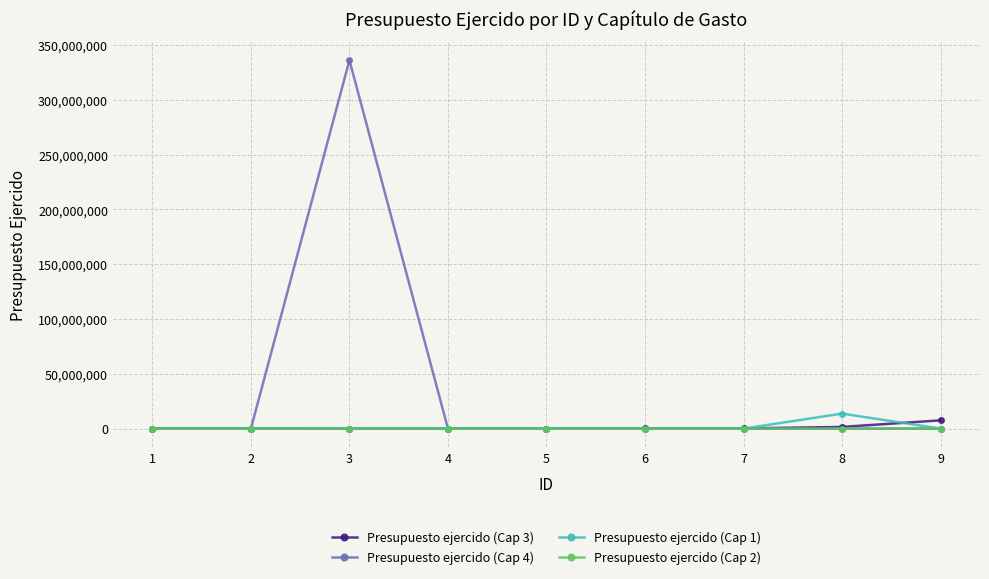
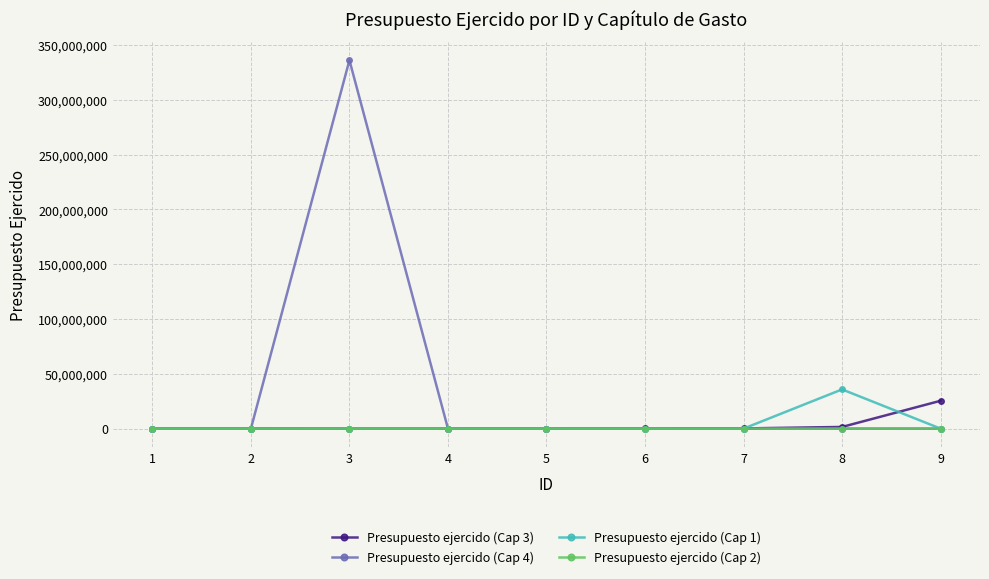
Presupuesto ejercido (Cap 1), 8: 14,000,000 -> 36,000,000
Presupuesto ejercido (Cap 3), 9: 8,000,000 -> 25,000,000
